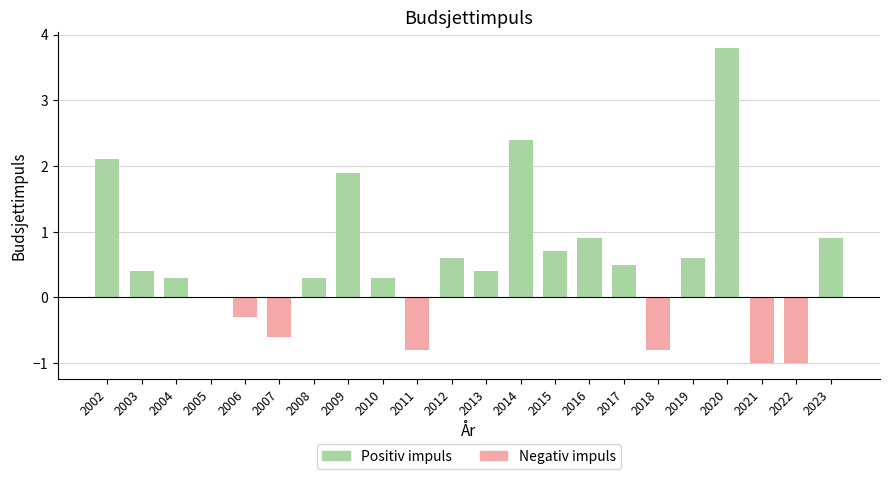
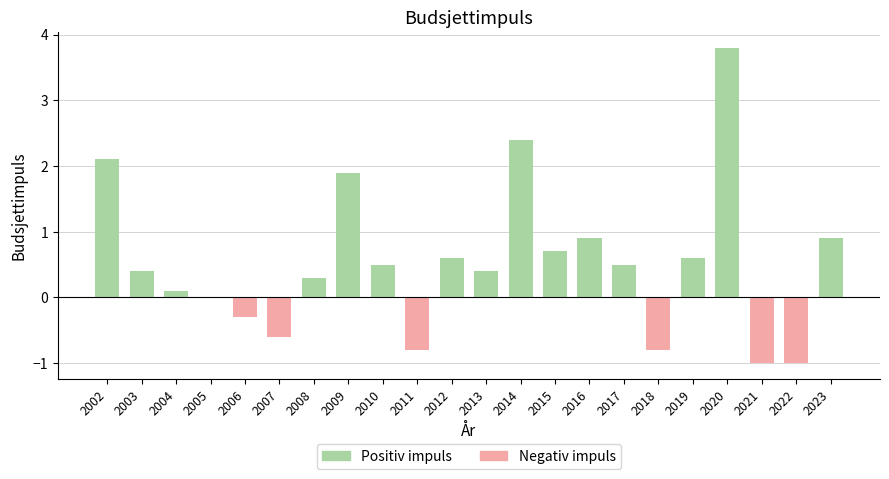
2004: 0.3 -> 0.1
2010: 0.3 -> 0.5
